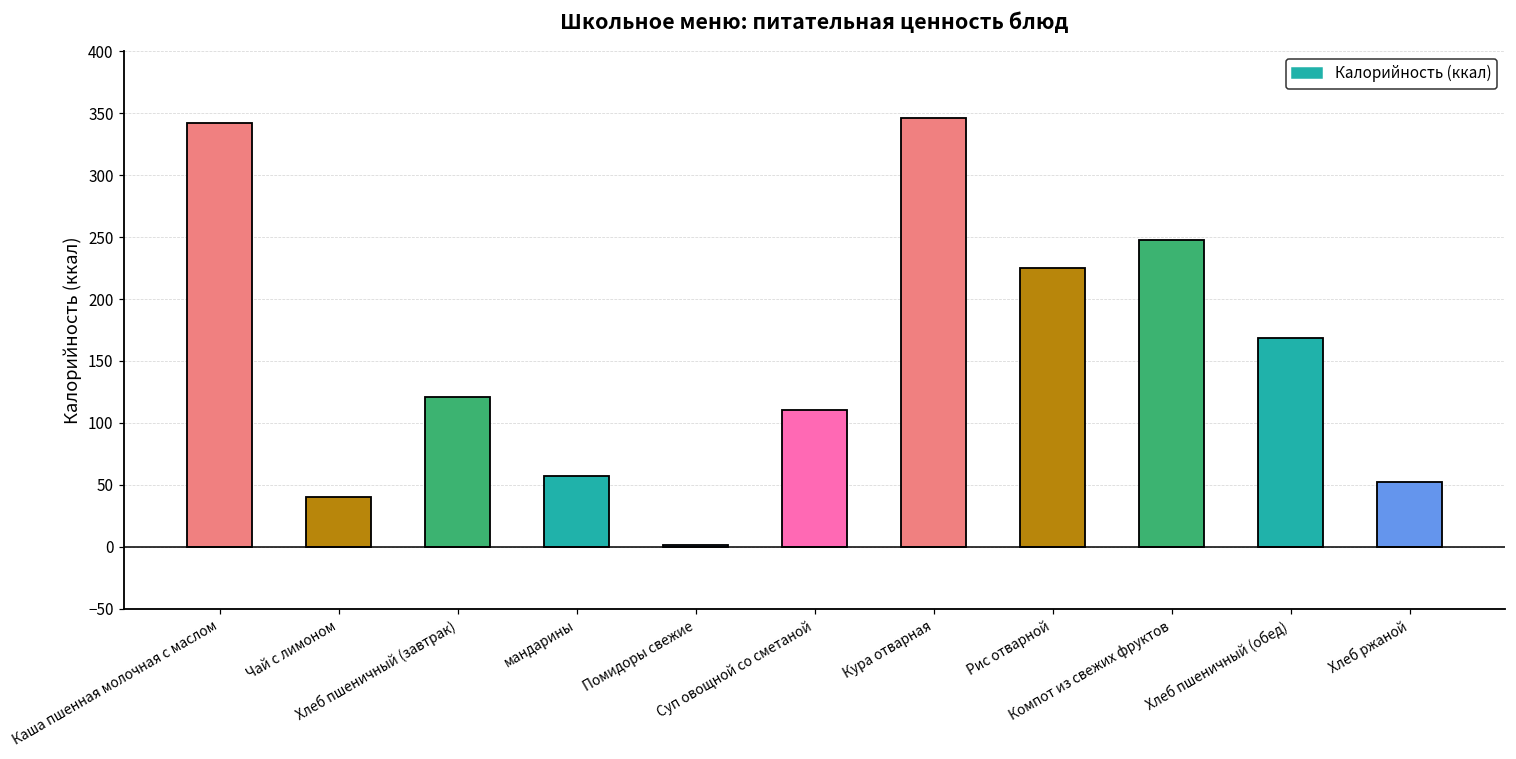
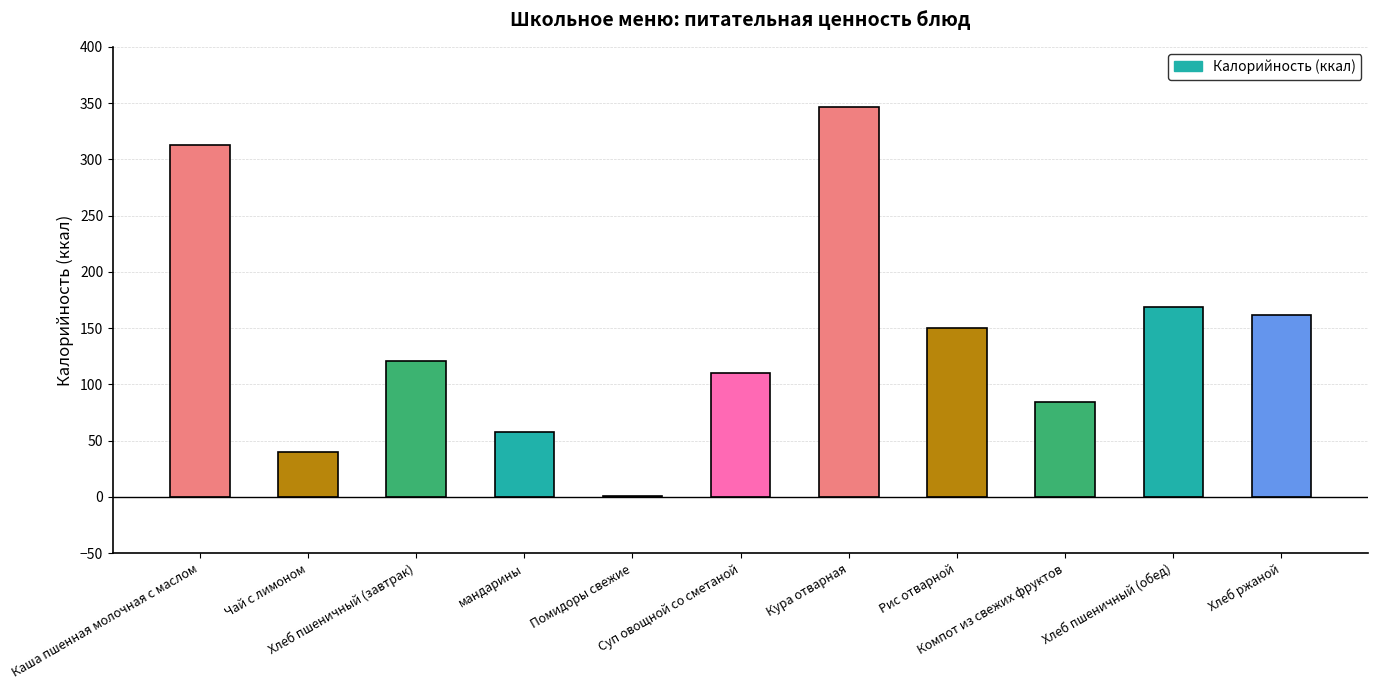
Каша пшенная молочная с маслом: 342 -> 313
Рис отварной: 225 -> 150
Компот из свежих фруктов: 248 -> 84
Хлеб ржаной: 52 -> 162
